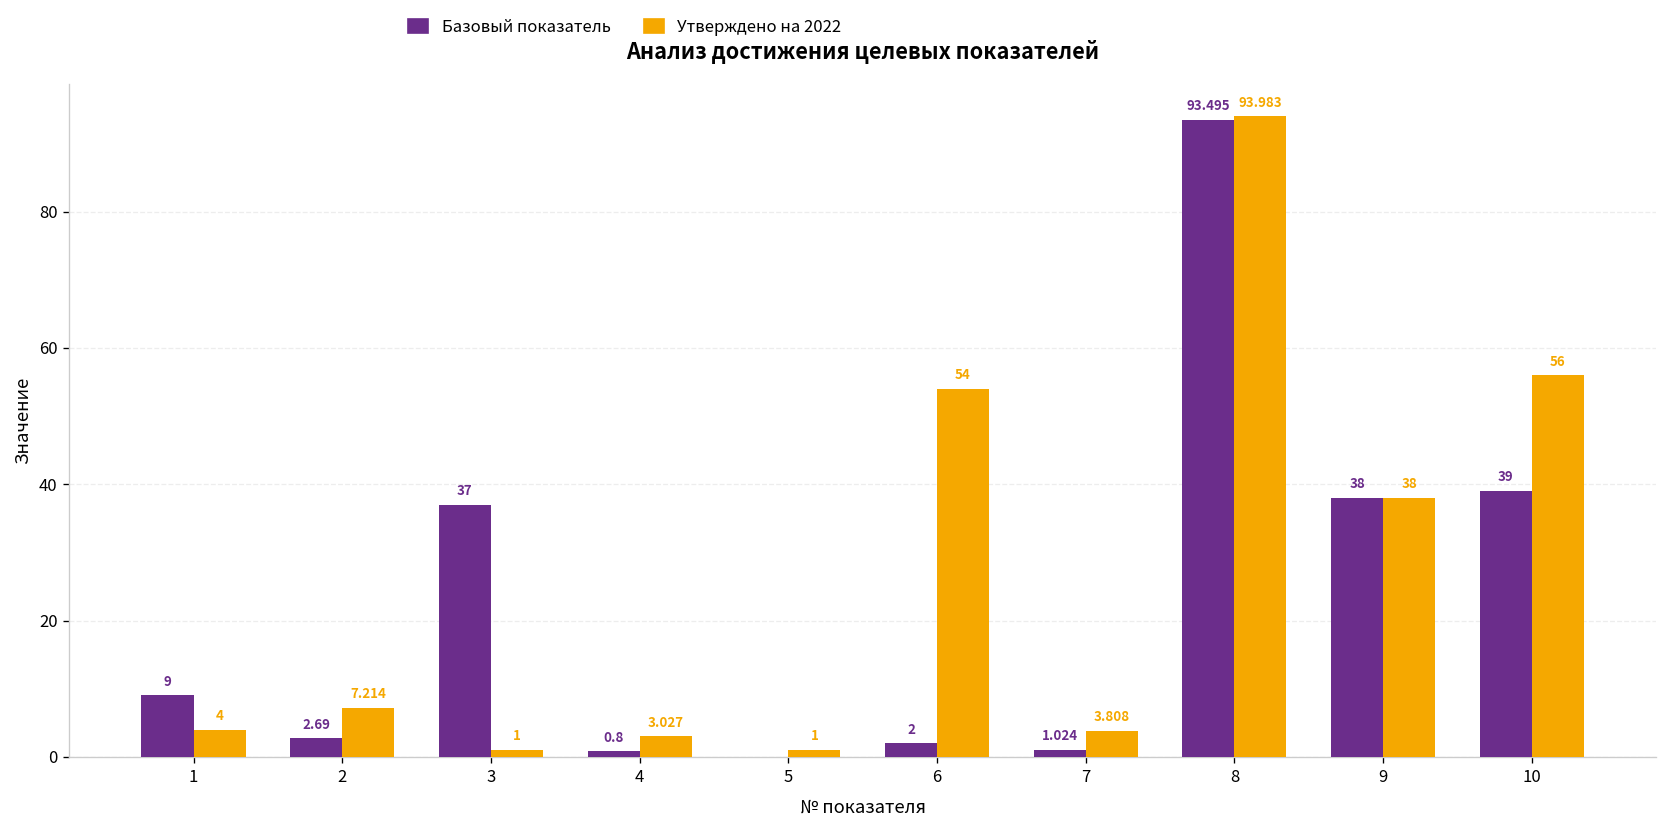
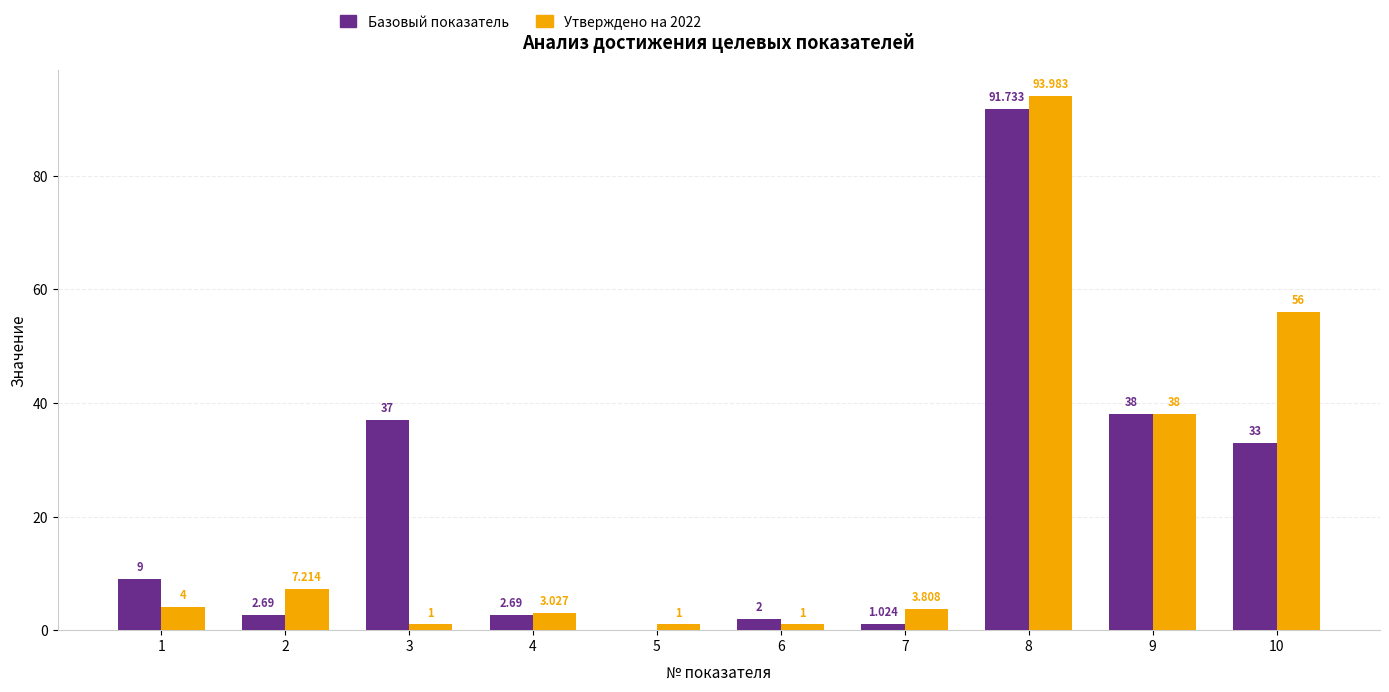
Базовый показатель, 4: 0.8 -> 2.69
Утверждено на 2022, 6: 54 -> 1
Базовый показатель, 8: 93.495 -> 91.733
Базовый показатель, 10: 39 -> 33
